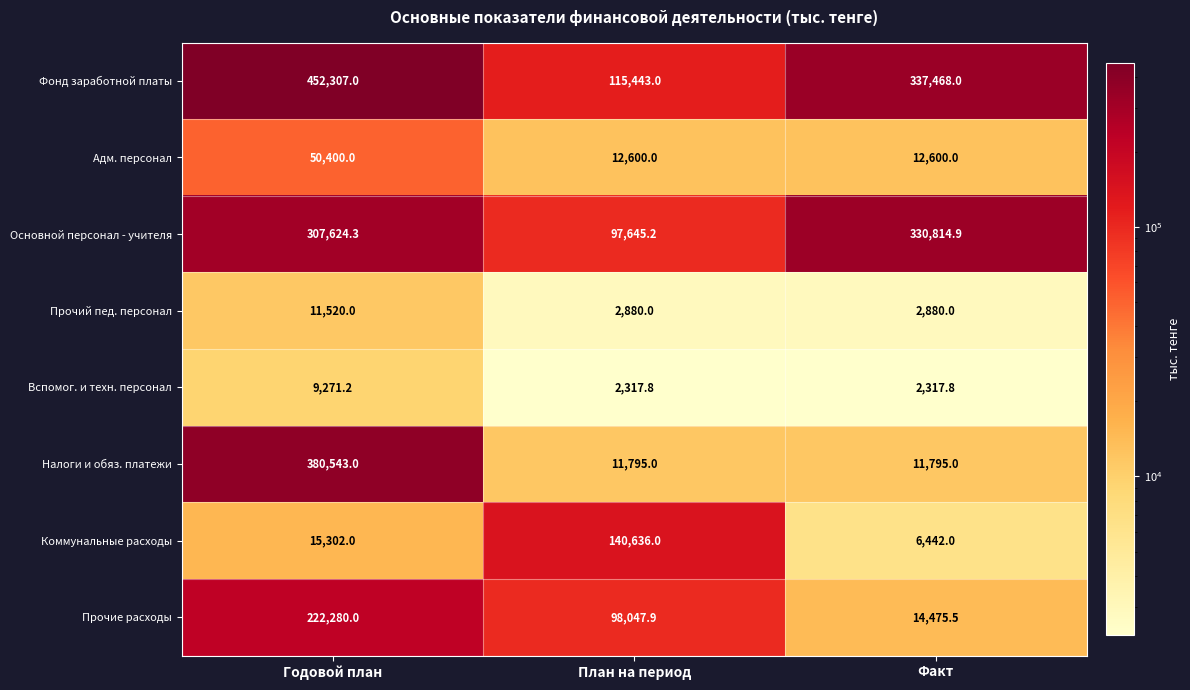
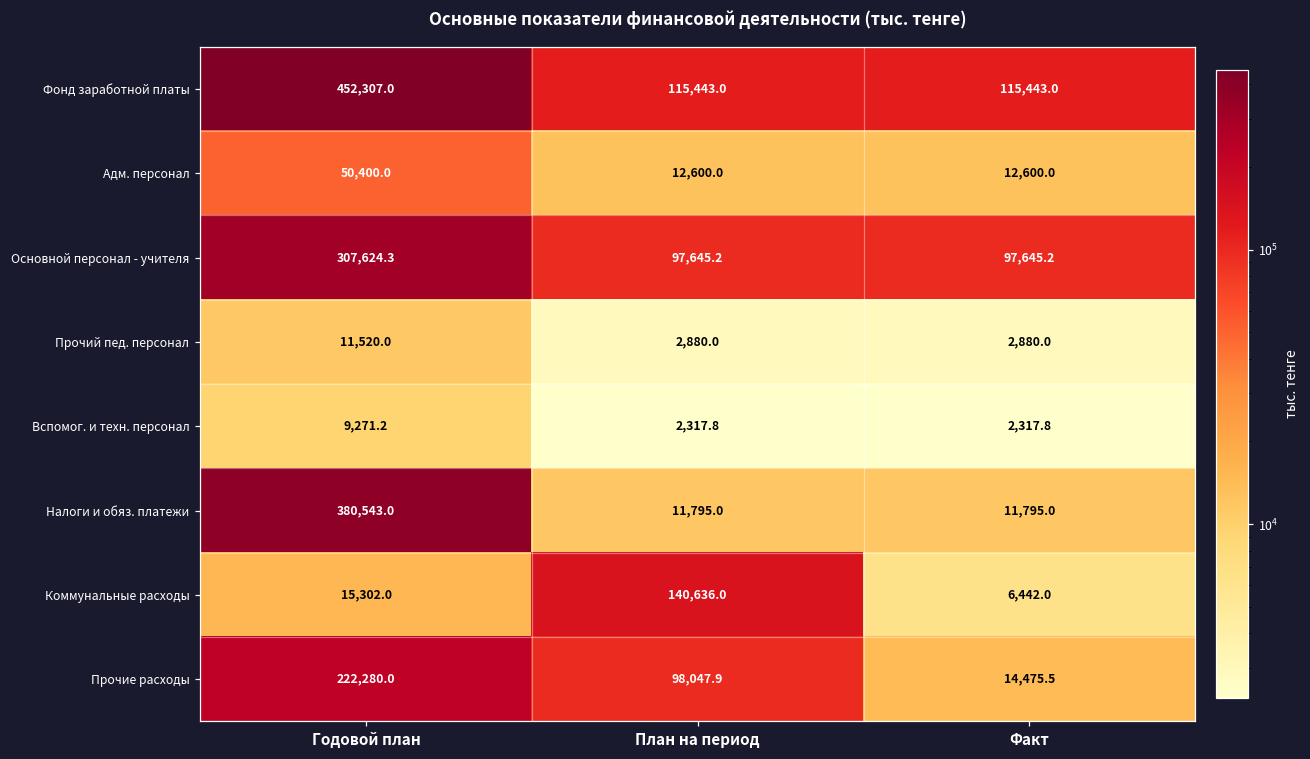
Фонд заработной платы, Факт: 337,468.0 -> 115,443.0
Основной персонал - учителя, Факт: 330,814.9 -> 97,645.2
